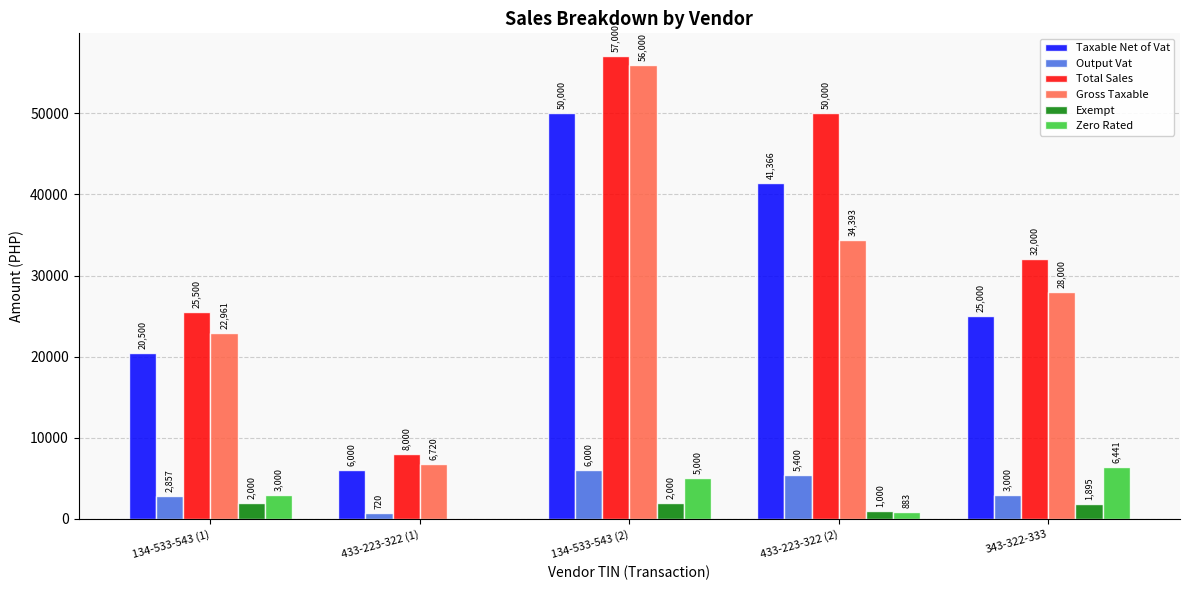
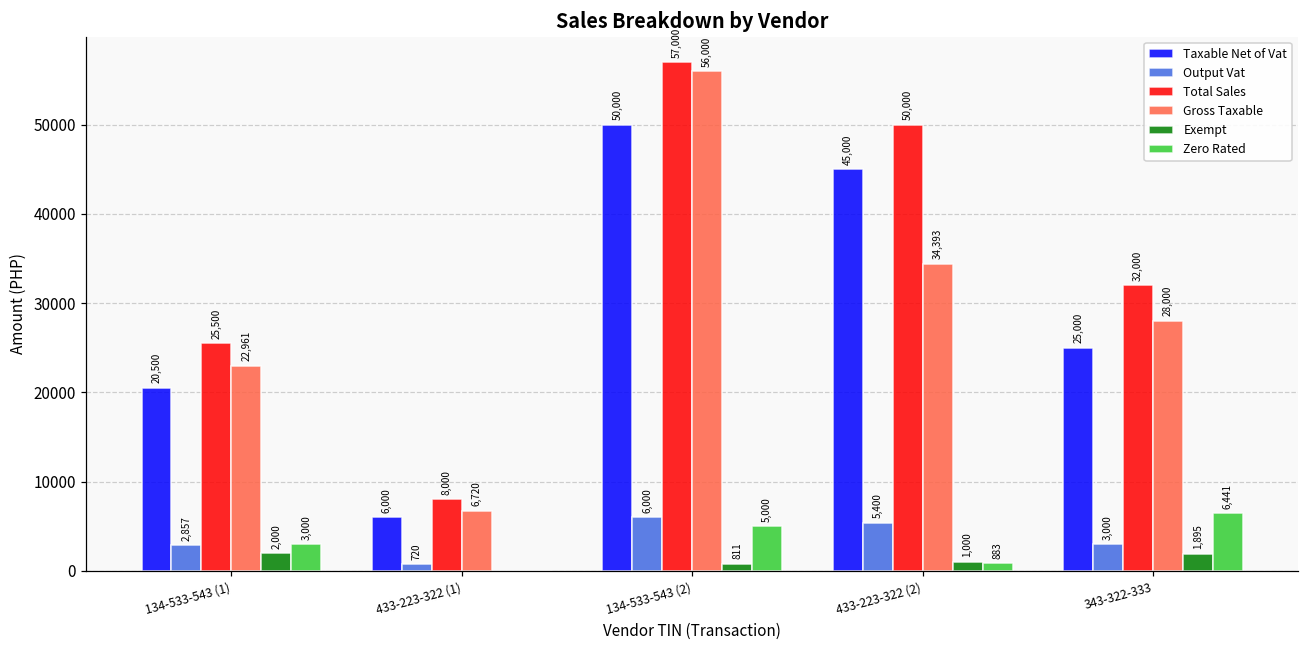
Exempt, 134-533-543 (2): 2,000 -> 811
Taxable Net of Vat, 433-223-322 (2): 41,366 -> 45,000
